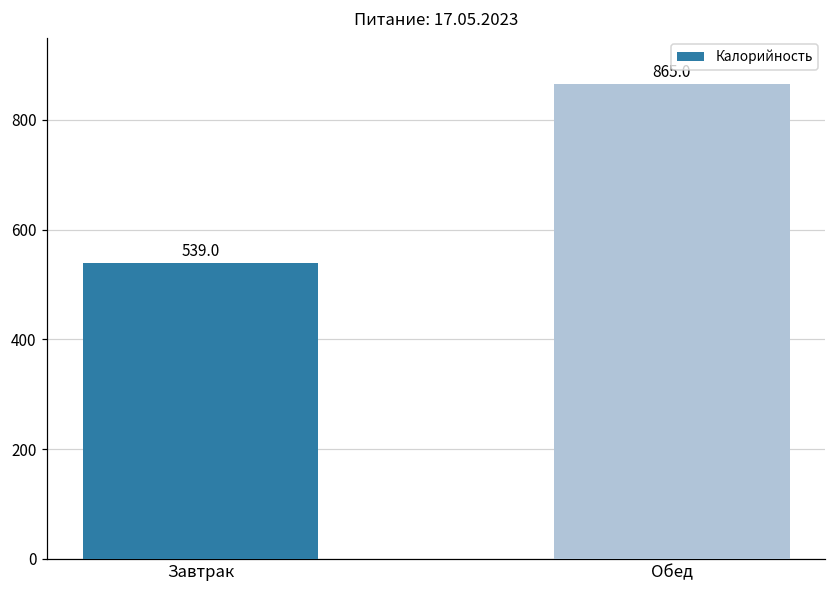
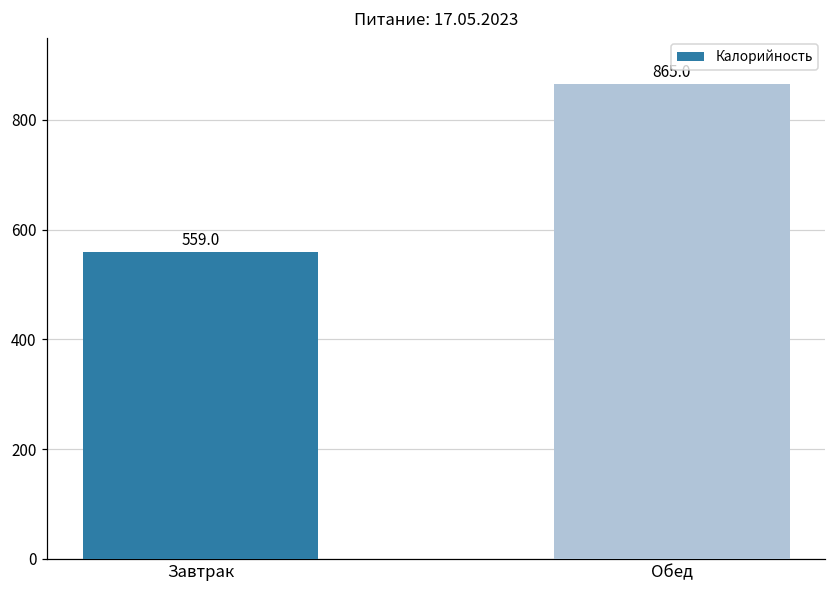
Завтрак: 539.0 -> 559.0
